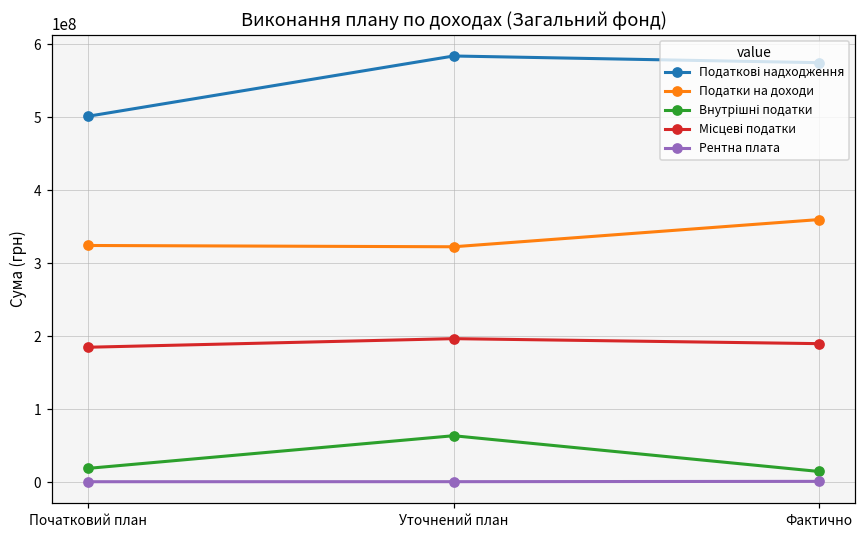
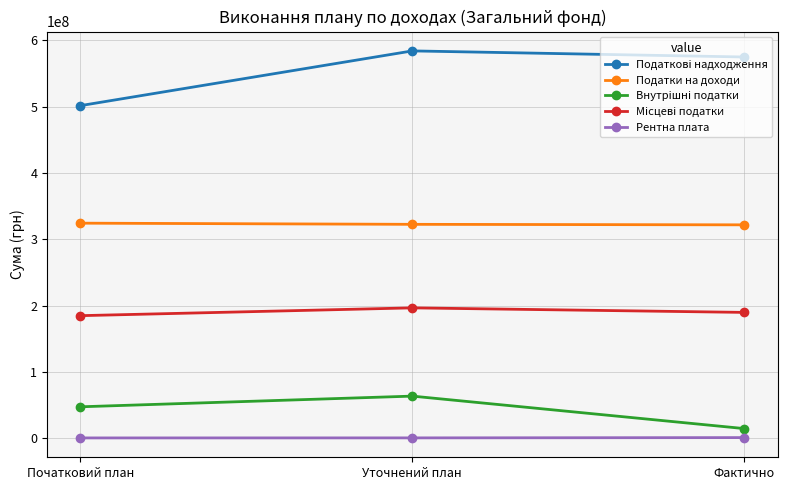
Внутрішні податки, Початковий план: 20000000 -> 50000000
Податки на доходи, Фактично: 360000000 -> 320000000
